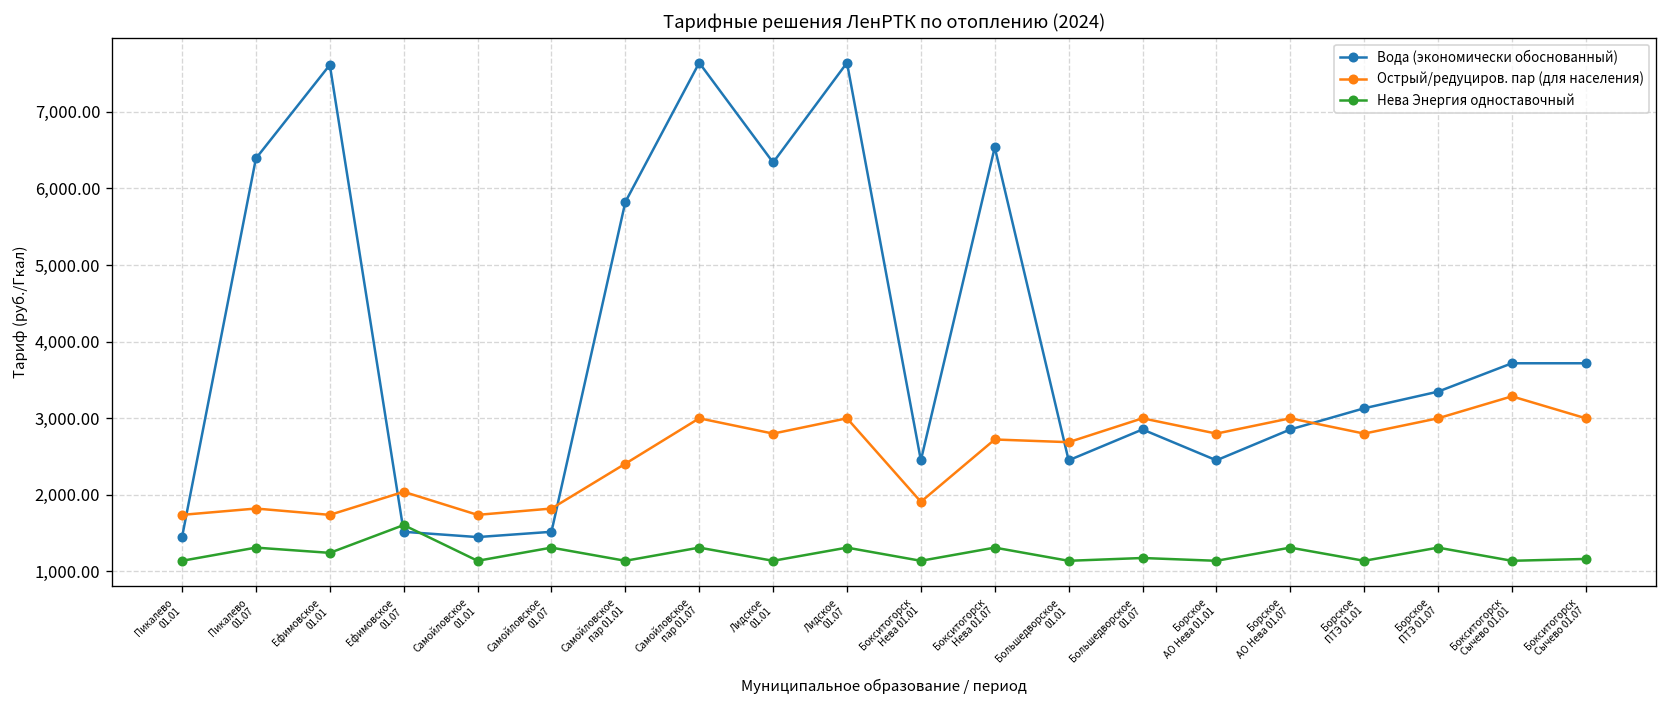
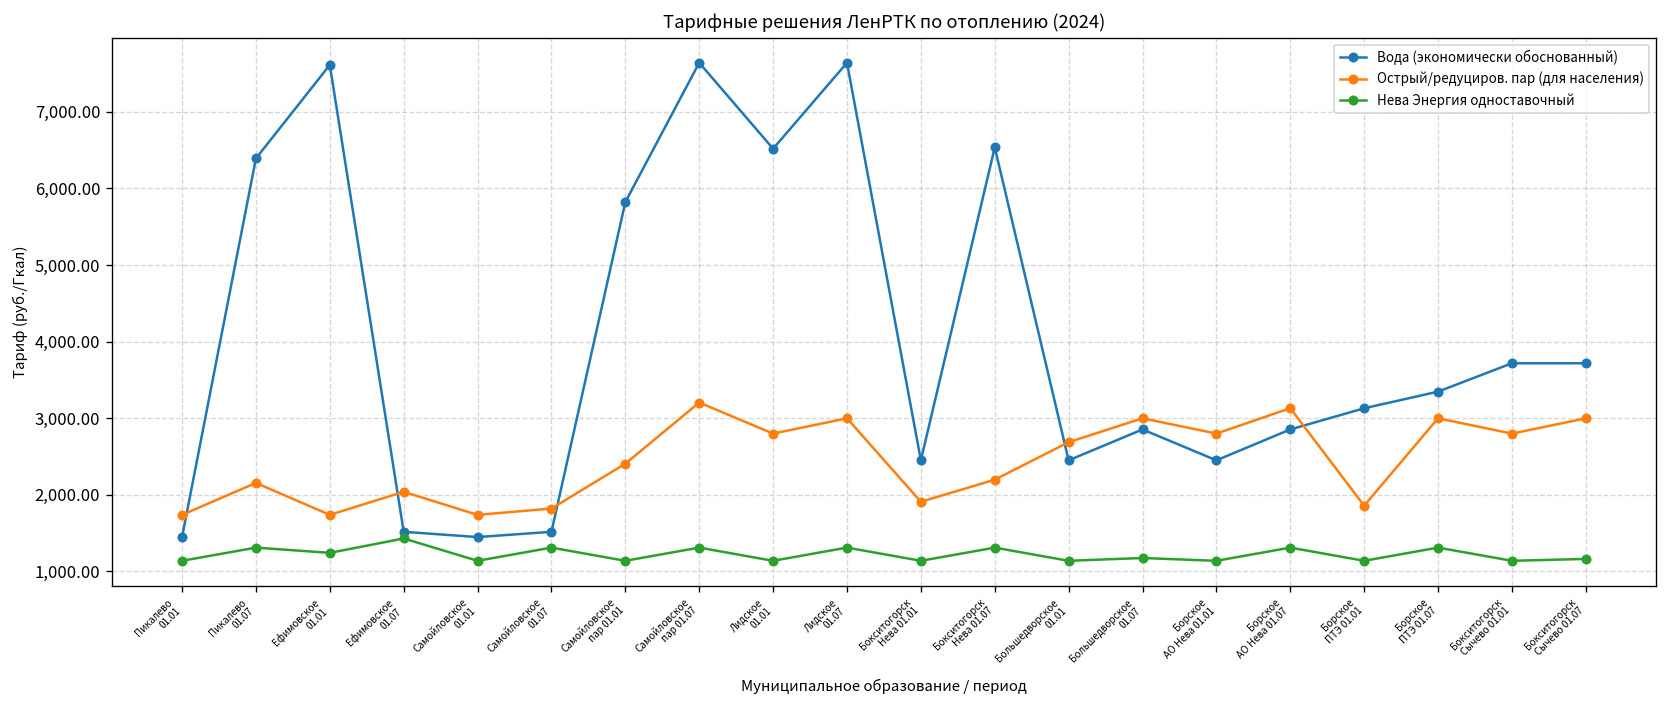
Острый/редуциров. пар (для населения), Пикалево 01.07: 1,800 -> 2,200
Нева Энергия одноставочный, Ефимовское 01.07: 1,600 -> 1,400
Острый/редуциров. пар (для населения), Самойловское пар 01.07: 3,000 -> 3,200
Вода (экономически обоснованный), Лидское 01.01: 6,300 -> 6,500
Острый/редуциров. пар (для населения), Бокситогорск Нева 01.07: 2,700 -> 2,200
Острый/редуциров. пар (для населения), Борское АО Нева 01.07: 3,000 -> 3,100
Острый/редуциров. пар (для населения), Борское ПТЭ 01.01: 2,800 -> 1,900
Острый/редуциров. пар (для населения), Бокситогорск Сычево 01.01: 3,300 -> 2,800
